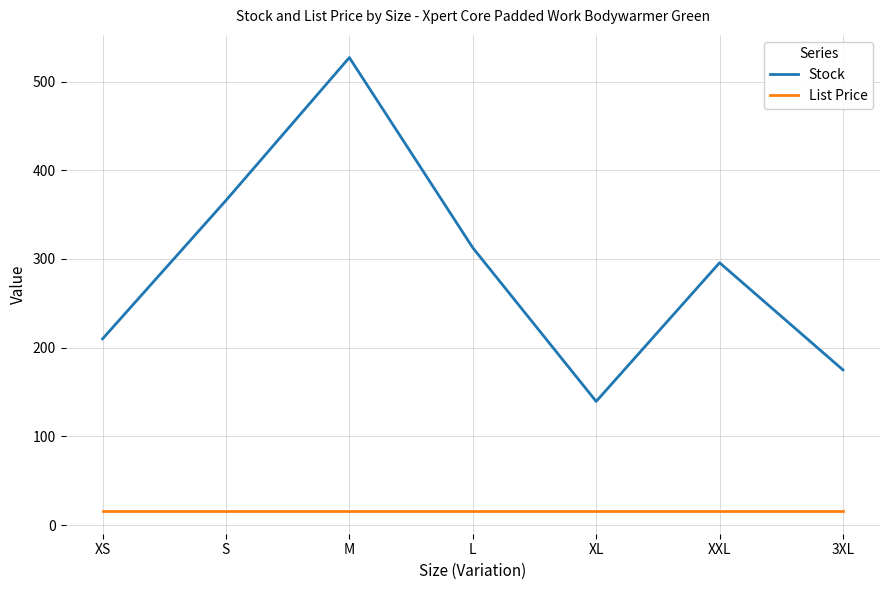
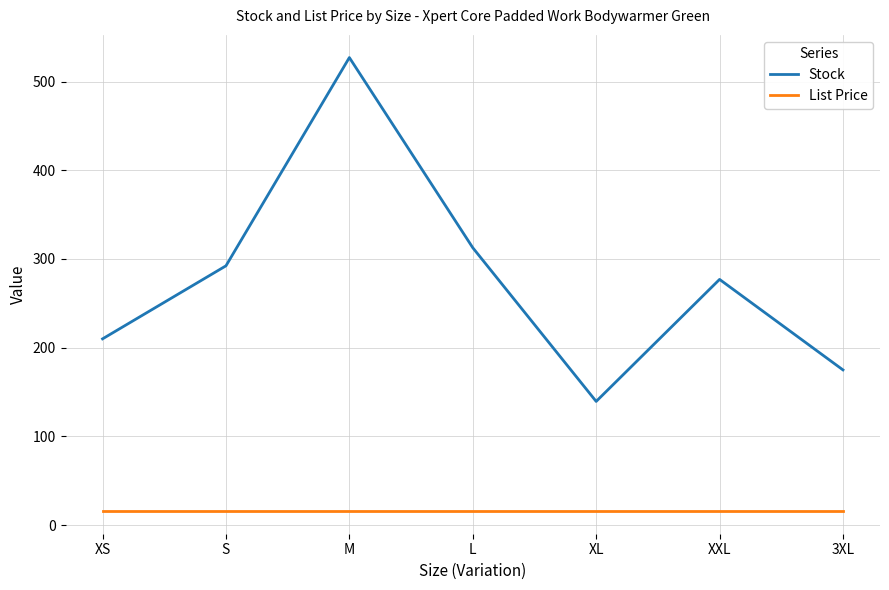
Stock, S: 370 -> 290
Stock, XXL: 300 -> 280
